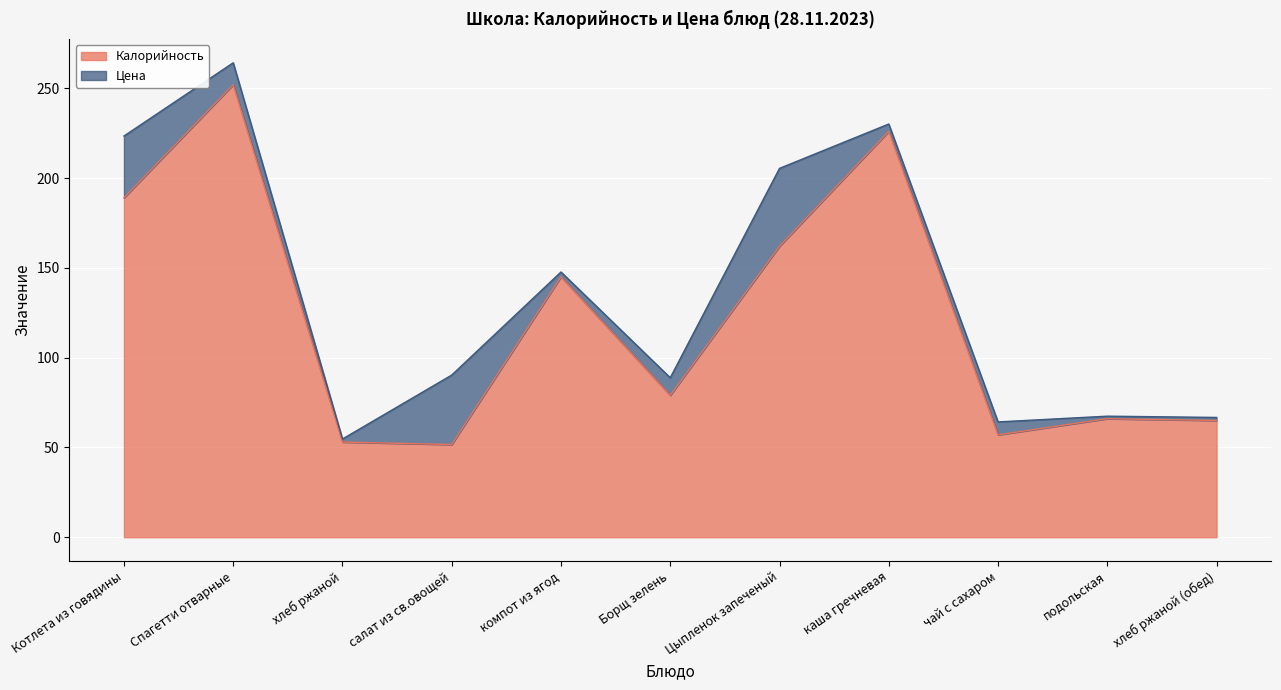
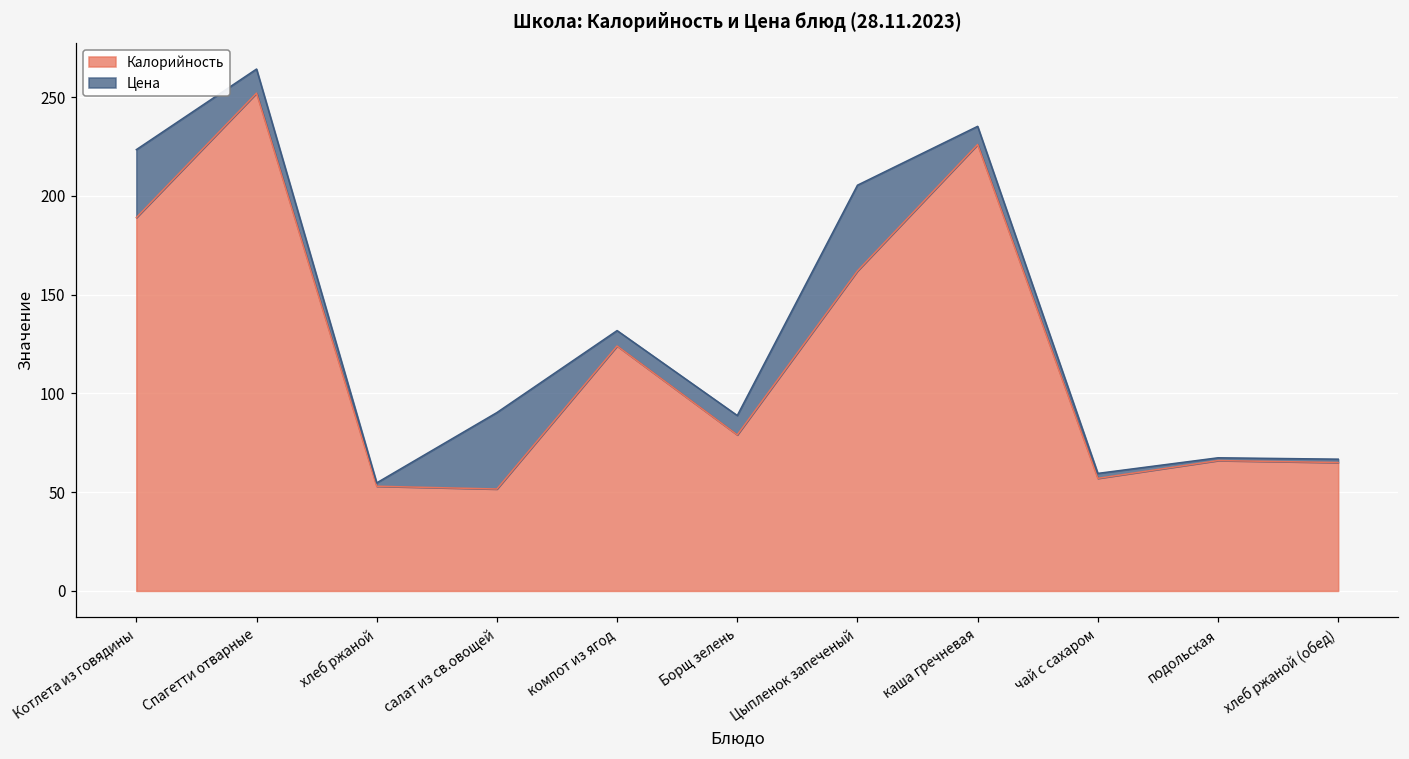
Калорийность, компот из ягод: 145 -> 124
Цена, компот из ягод: 3 -> 8
Цена, каша гречневая: 4 -> 9
Цена, чай с сахаром: 7 -> 3
